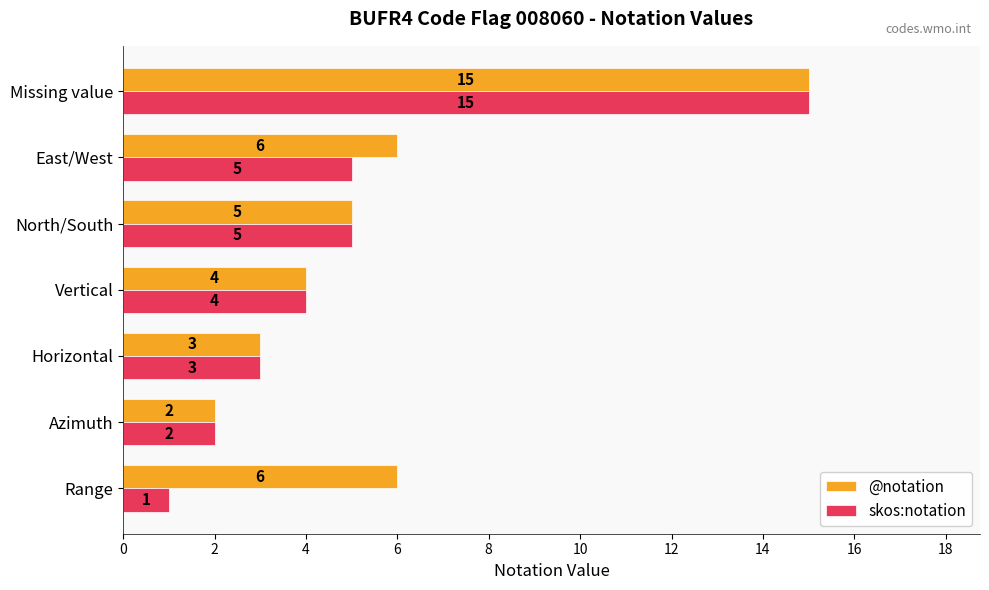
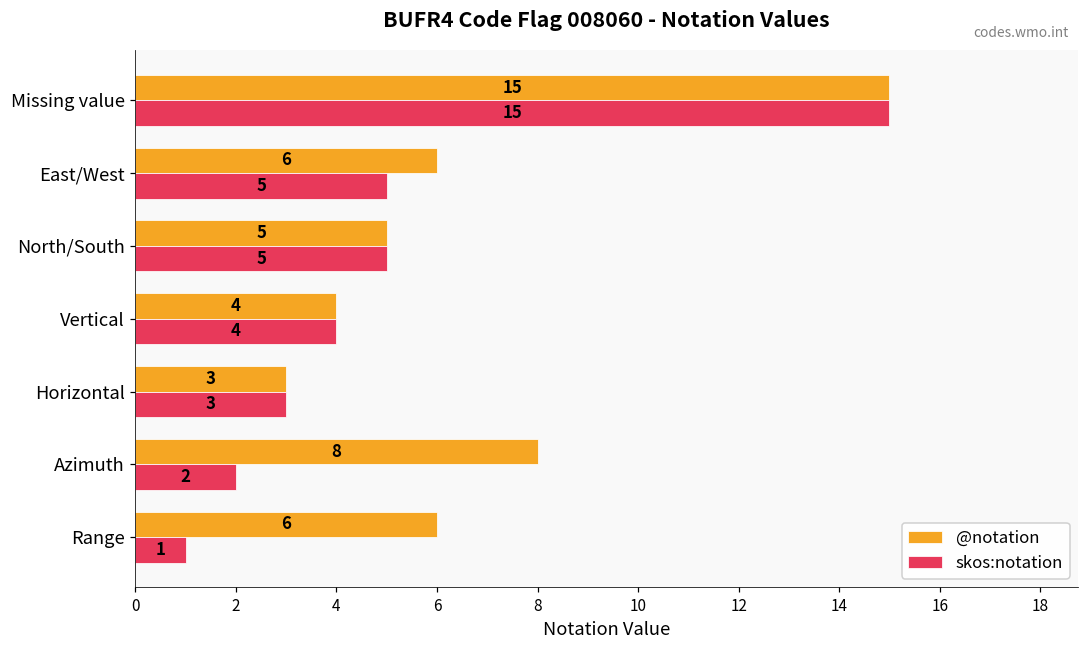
@notation, Azimuth: 2 -> 8
